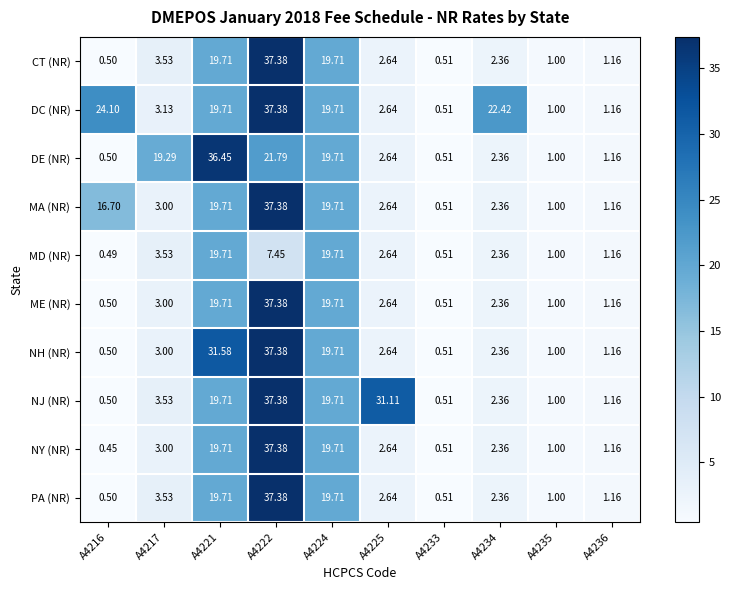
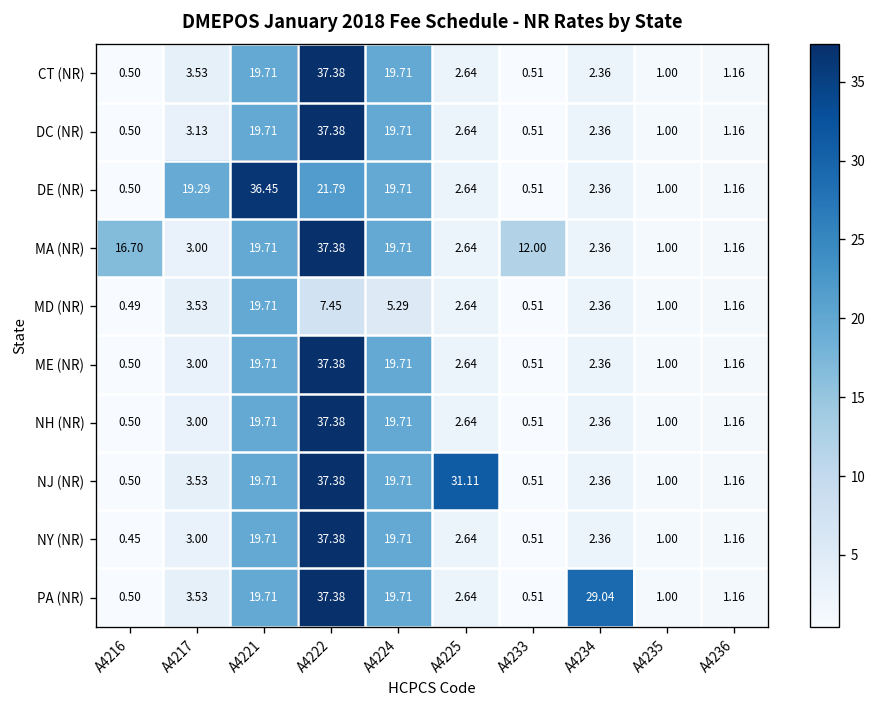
DC (NR), A4216: 24.10 -> 0.50
DC (NR), A4234: 22.42 -> 2.36
MA (NR), A4233: 0.51 -> 12.00
MD (NR), A4224: 19.71 -> 5.29
NH (NR), A4221: 31.58 -> 19.71
PA (NR), A4234: 2.36 -> 29.04
